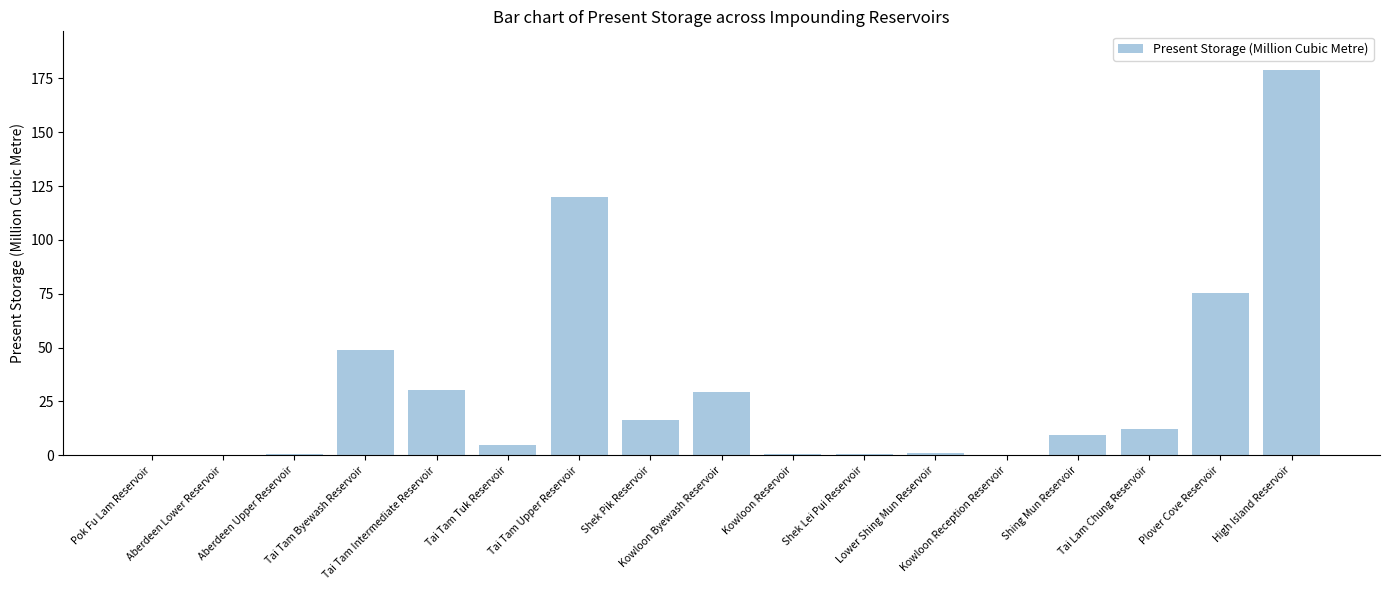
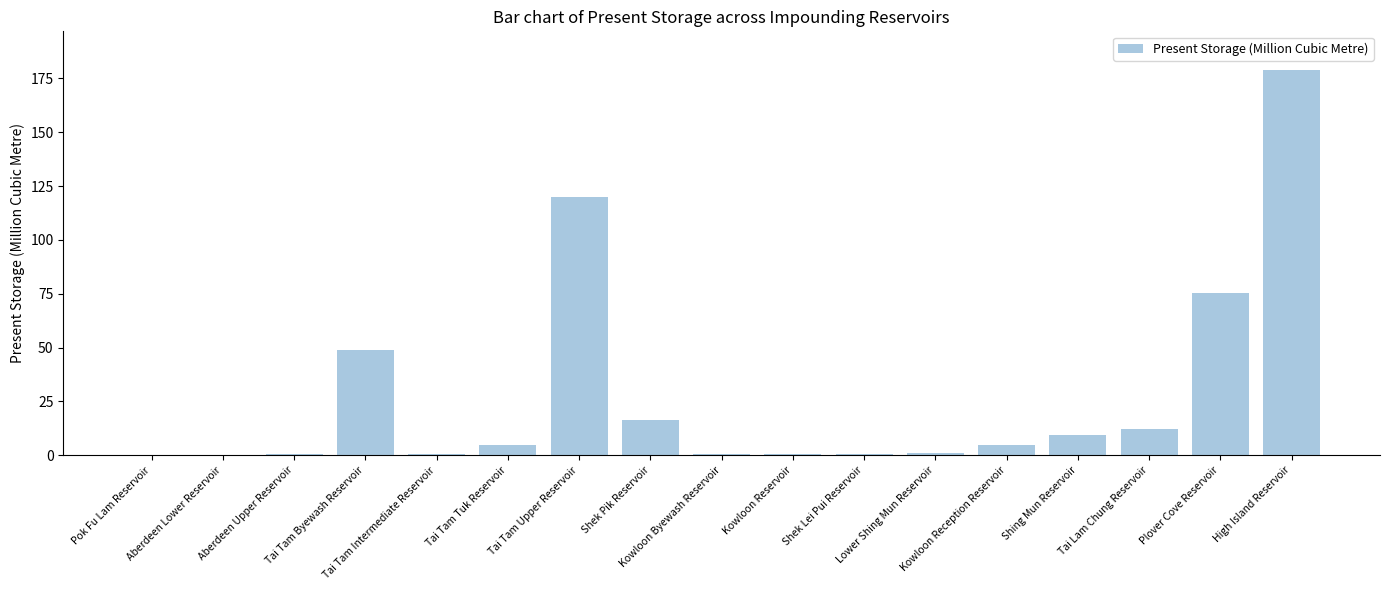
Tai Tam Intermediate Reservoir: 30 -> 1
Kowloon Byewash Reservoir: 29 -> 0
Kowloon Reception Reservoir: 0 -> 5
